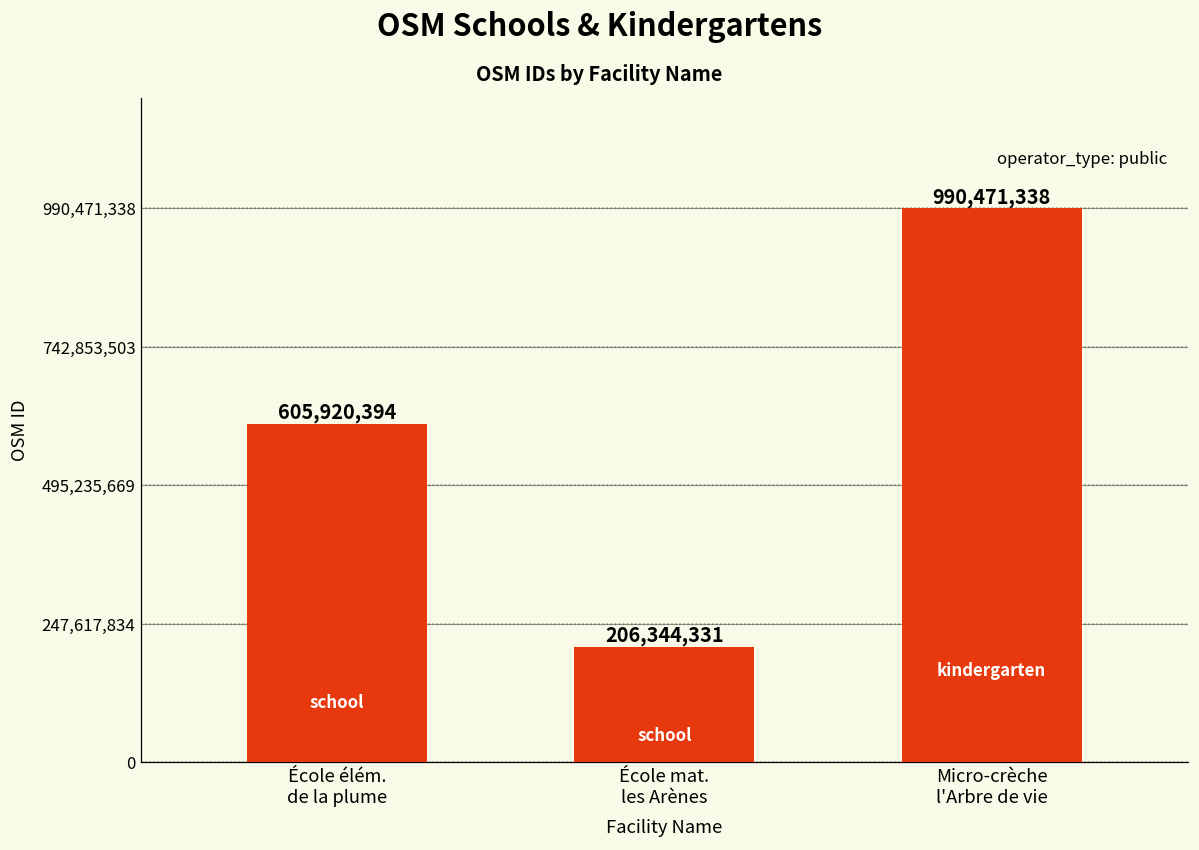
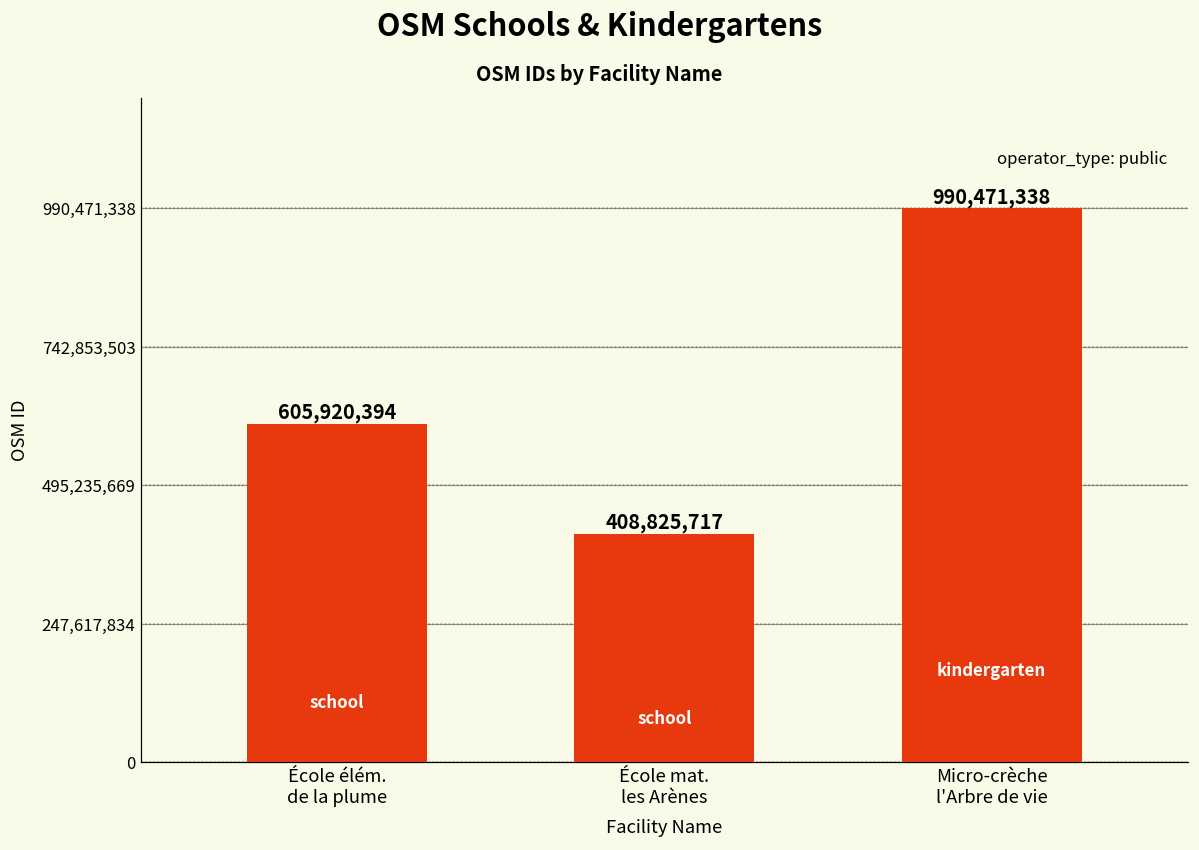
École mat. les Arènes: 206,344,331 -> 408,825,717
